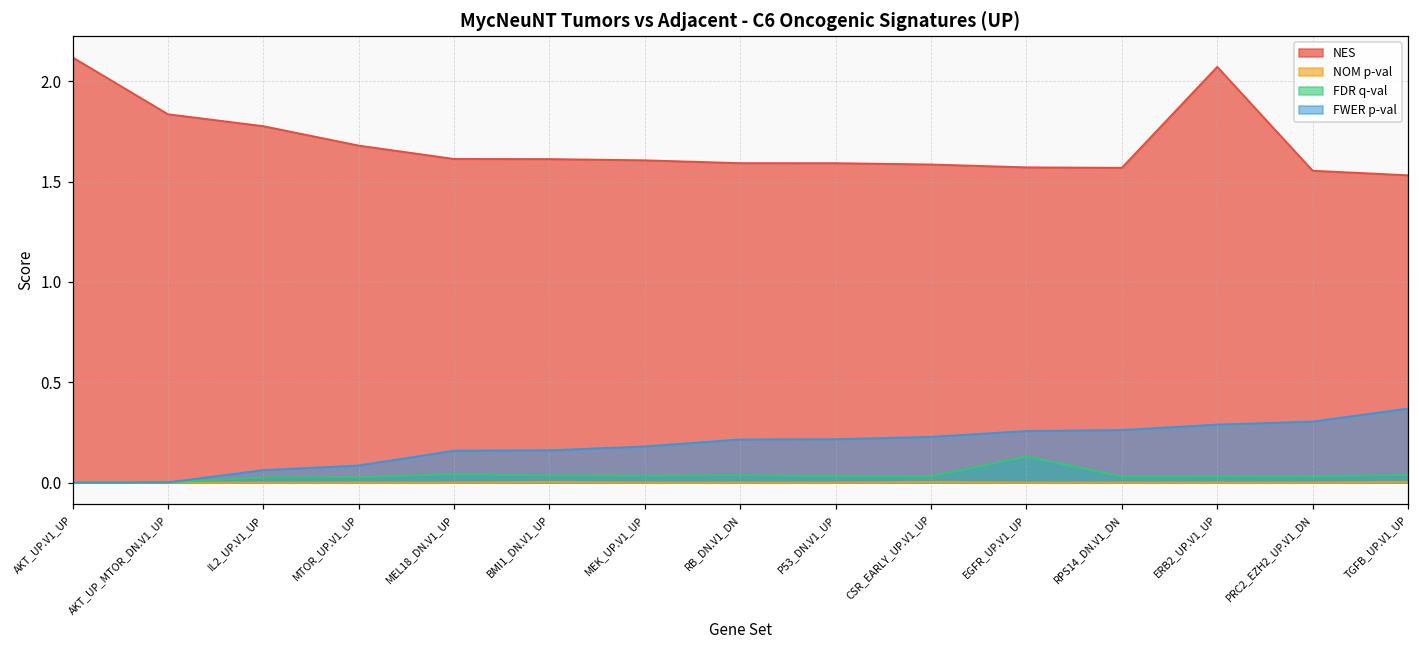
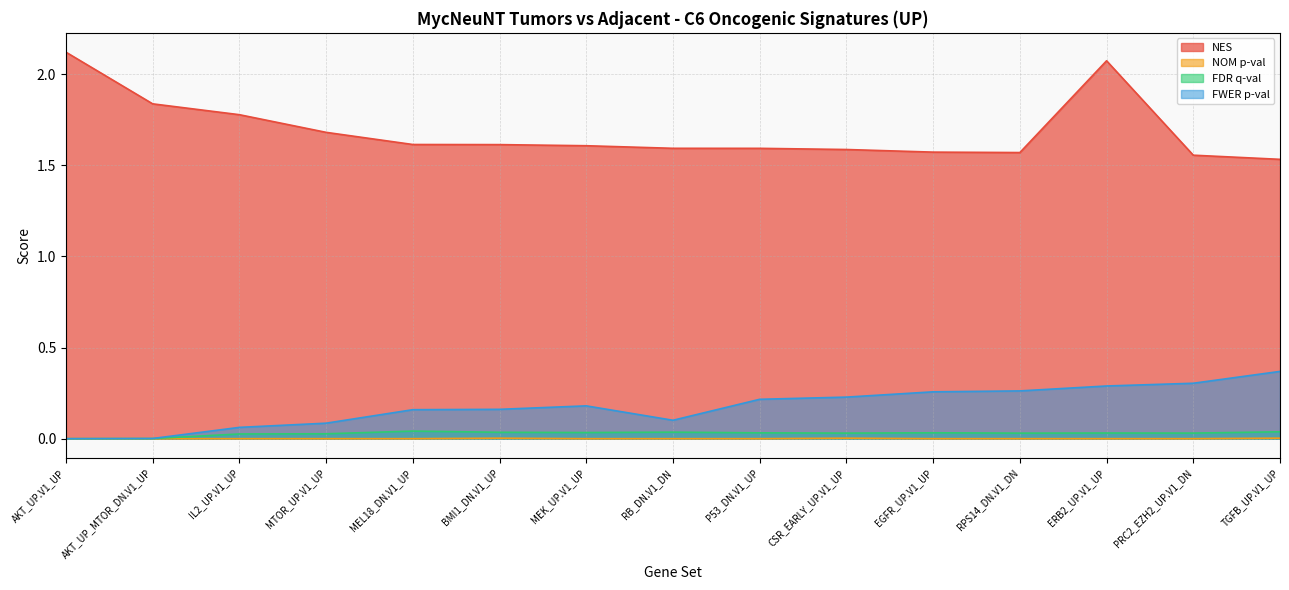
FWER p-val, RB_DN.V1_DN: 0.22 -> 0.10
FDR q-val, EGFR_UP.V1_UP: 0.13 -> 0.03
